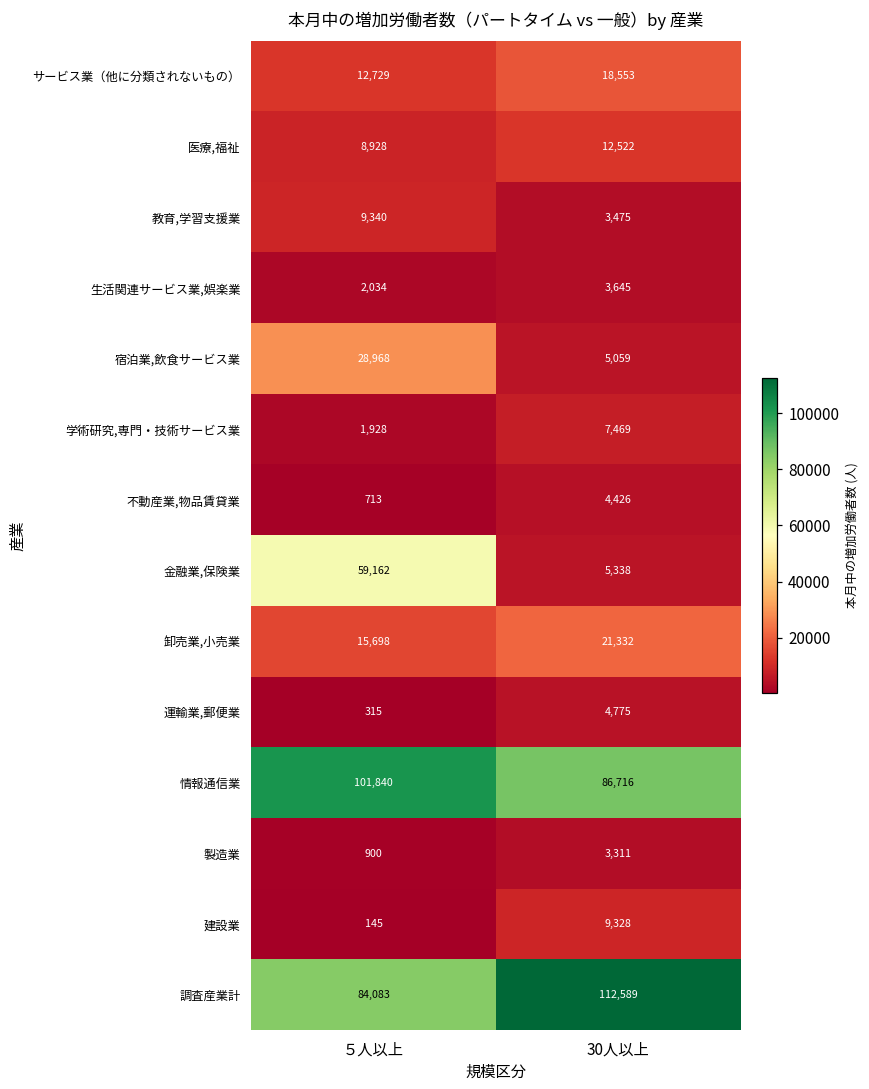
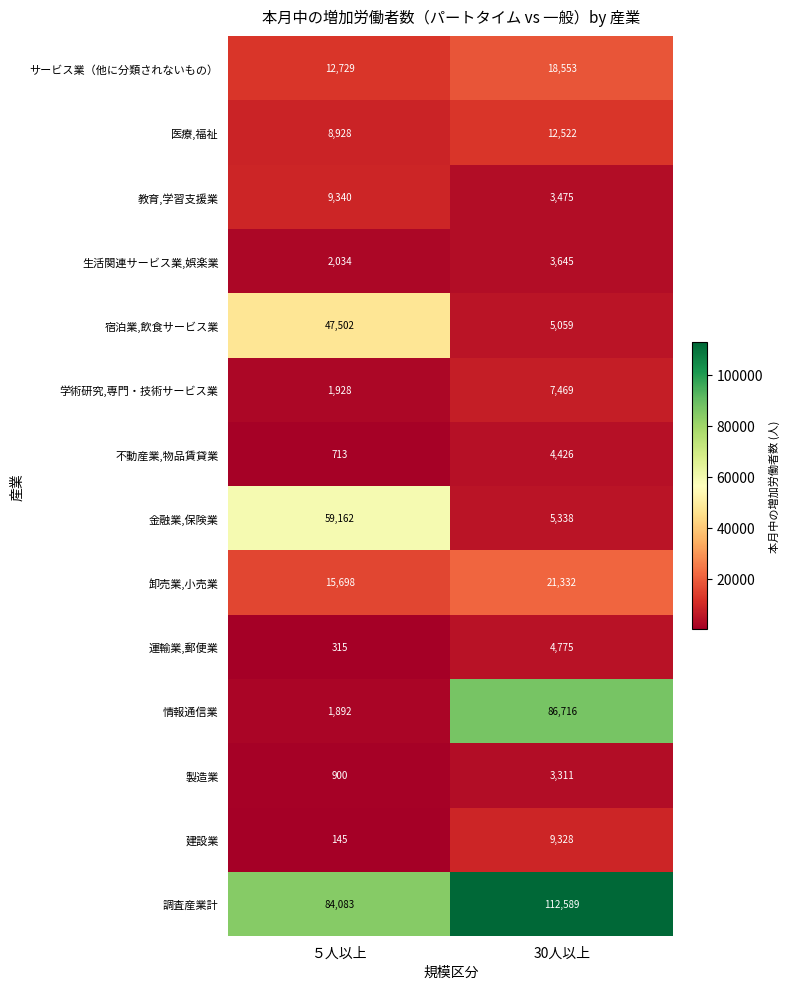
宿泊業,飲食サービス業, ５人以上: 28,968 -> 47,502
情報通信業, ５人以上: 101,840 -> 1,892
